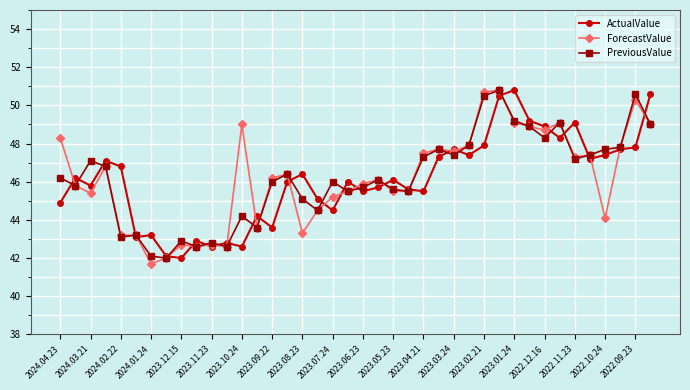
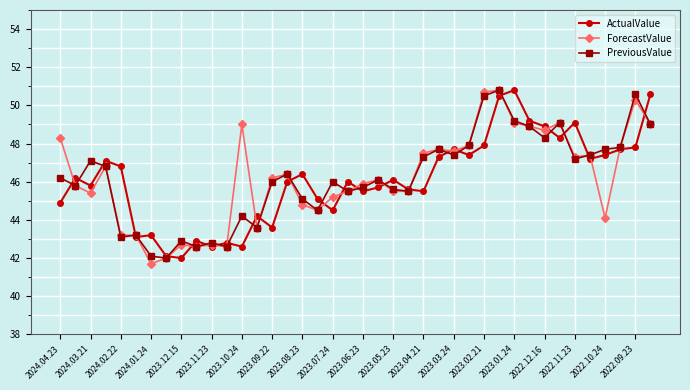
ForecastValue, 2023.08.23: 43.3 -> 44.8
